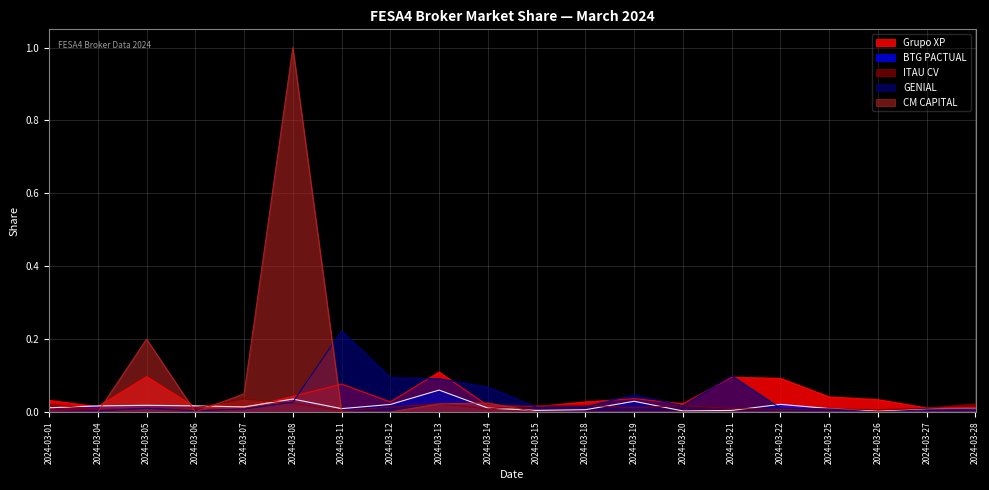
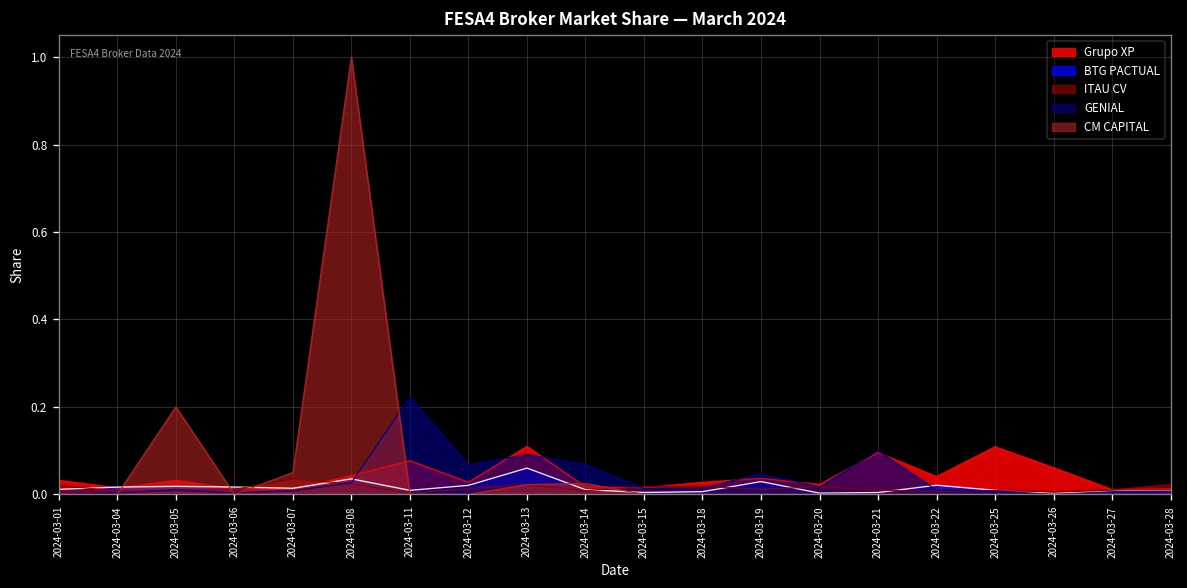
Grupo XP, 2024-03-05: 0.10 -> 0.03
GENIAL, 2024-03-12: 0.09 -> 0.07
Grupo XP, 2024-03-22: 0.09 -> 0.04
Grupo XP, 2024-03-25: 0.04 -> 0.11
Grupo XP, 2024-03-26: 0.03 -> 0.06
